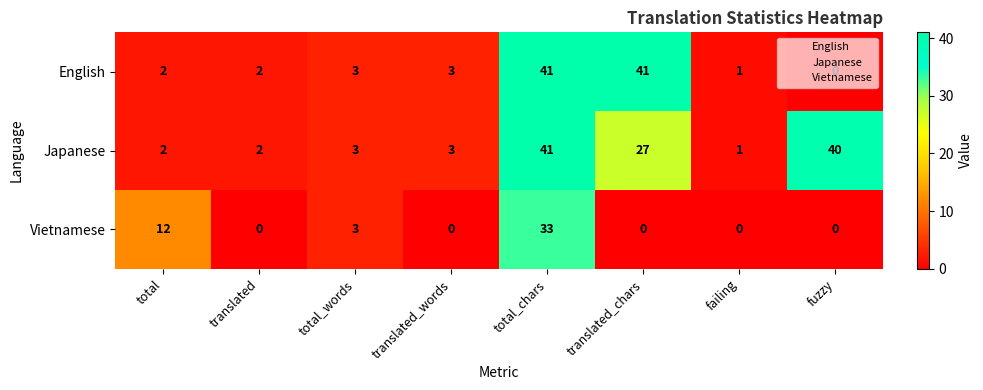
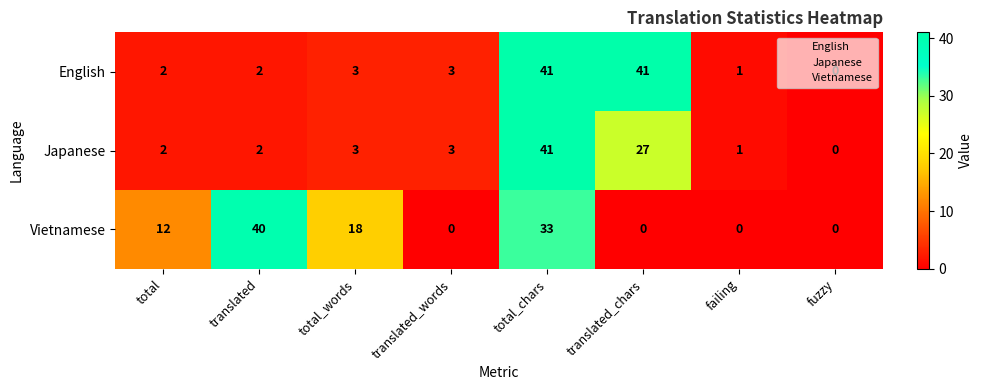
Japanese, fuzzy: 40 -> 0
Vietnamese, translated: 0 -> 40
Vietnamese, total_words: 3 -> 18
